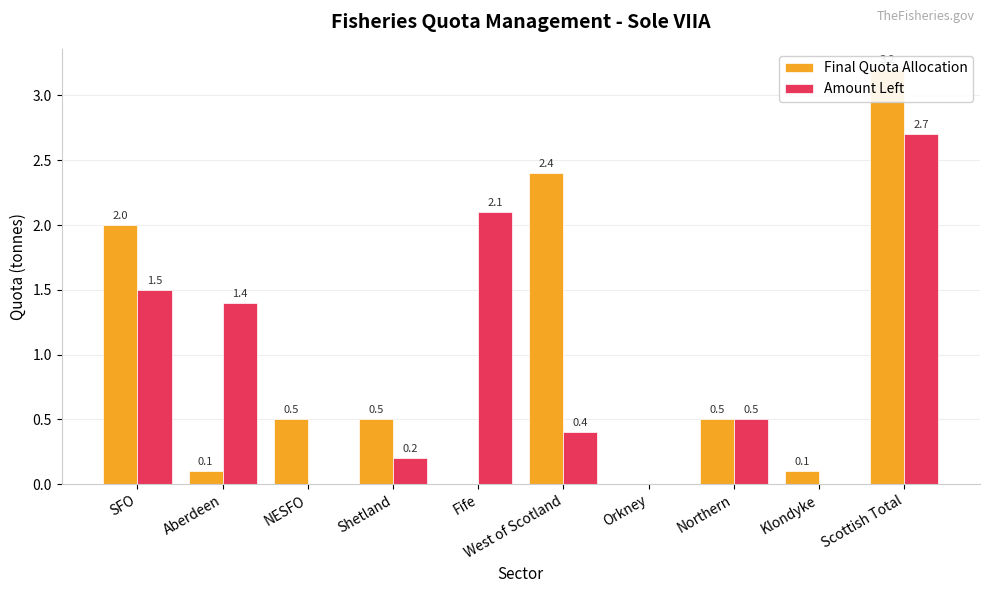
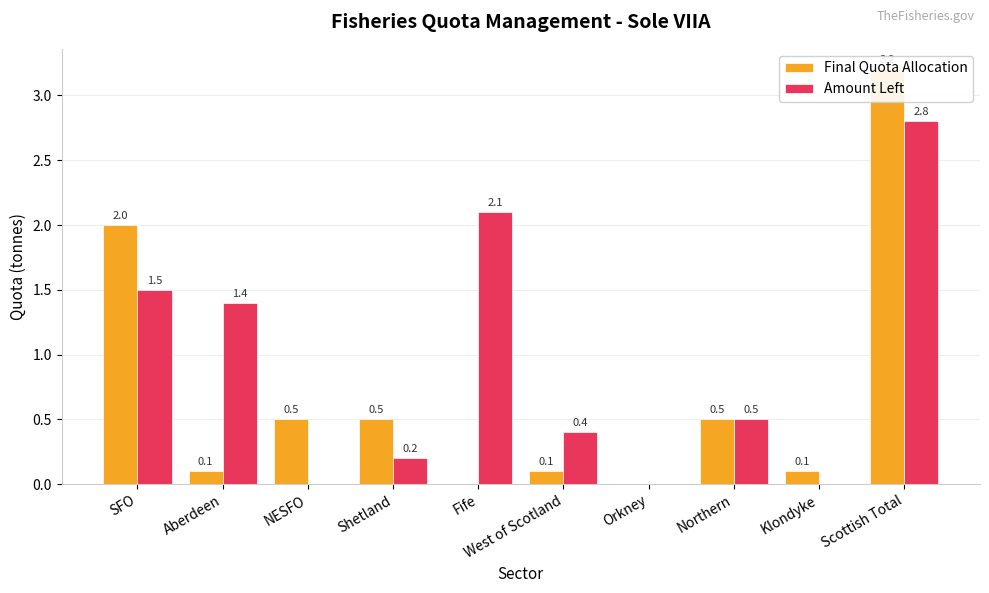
Final Quota Allocation, West of Scotland: 2.4 -> 0.1
Amount Left, Scottish Total: 2.7 -> 2.8
